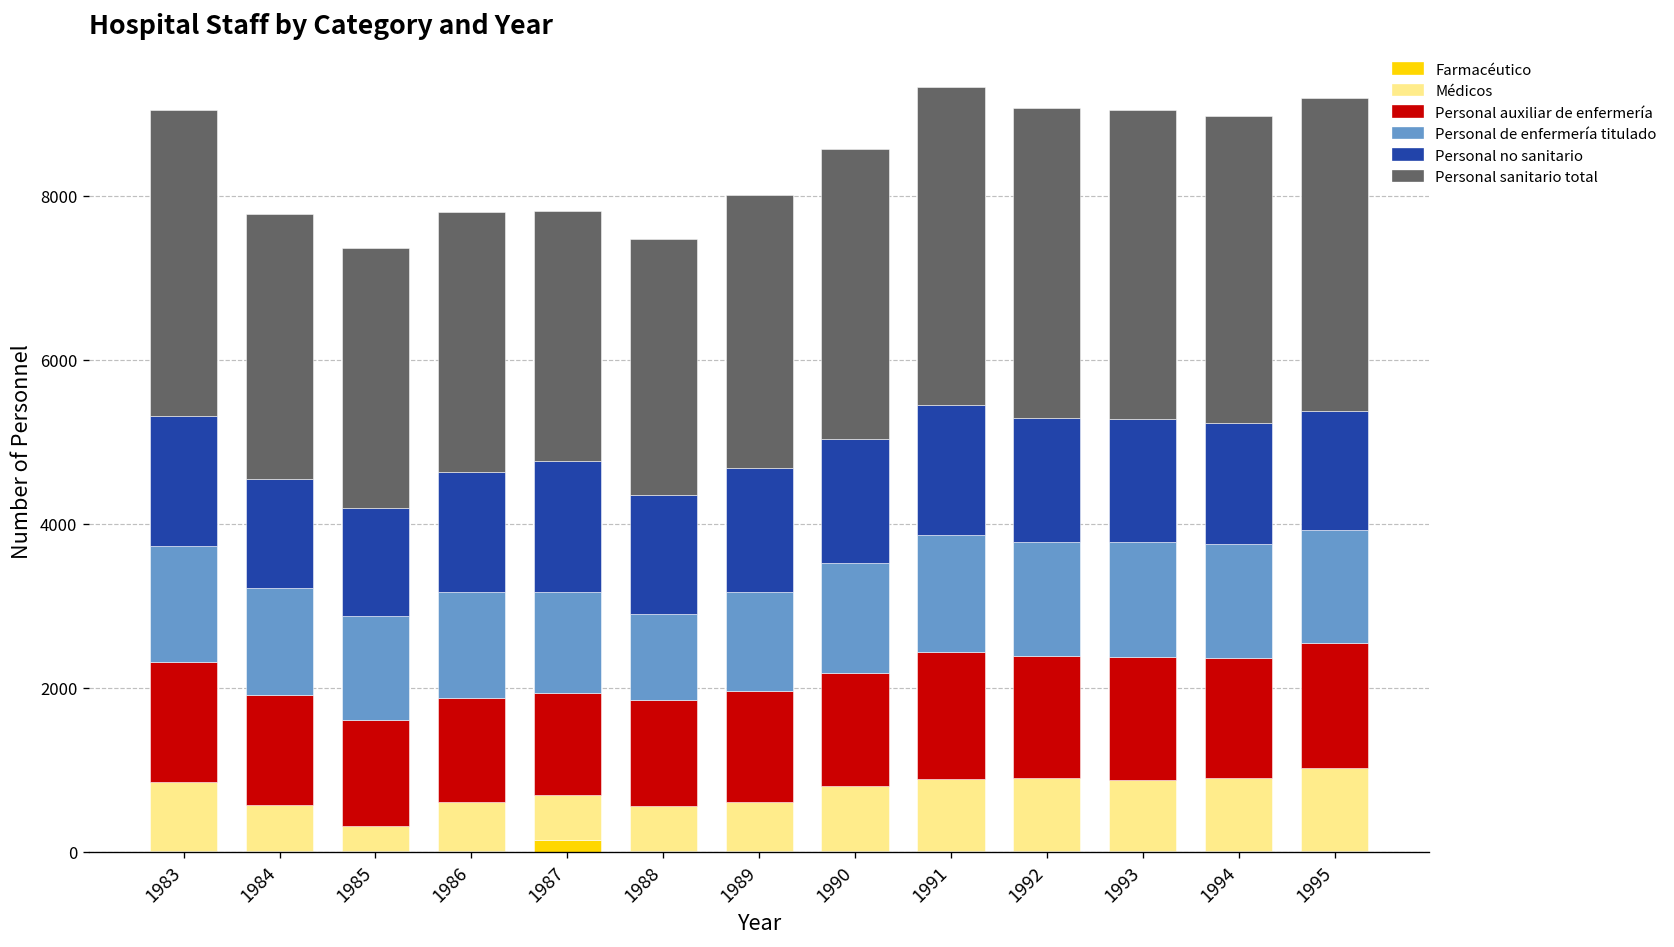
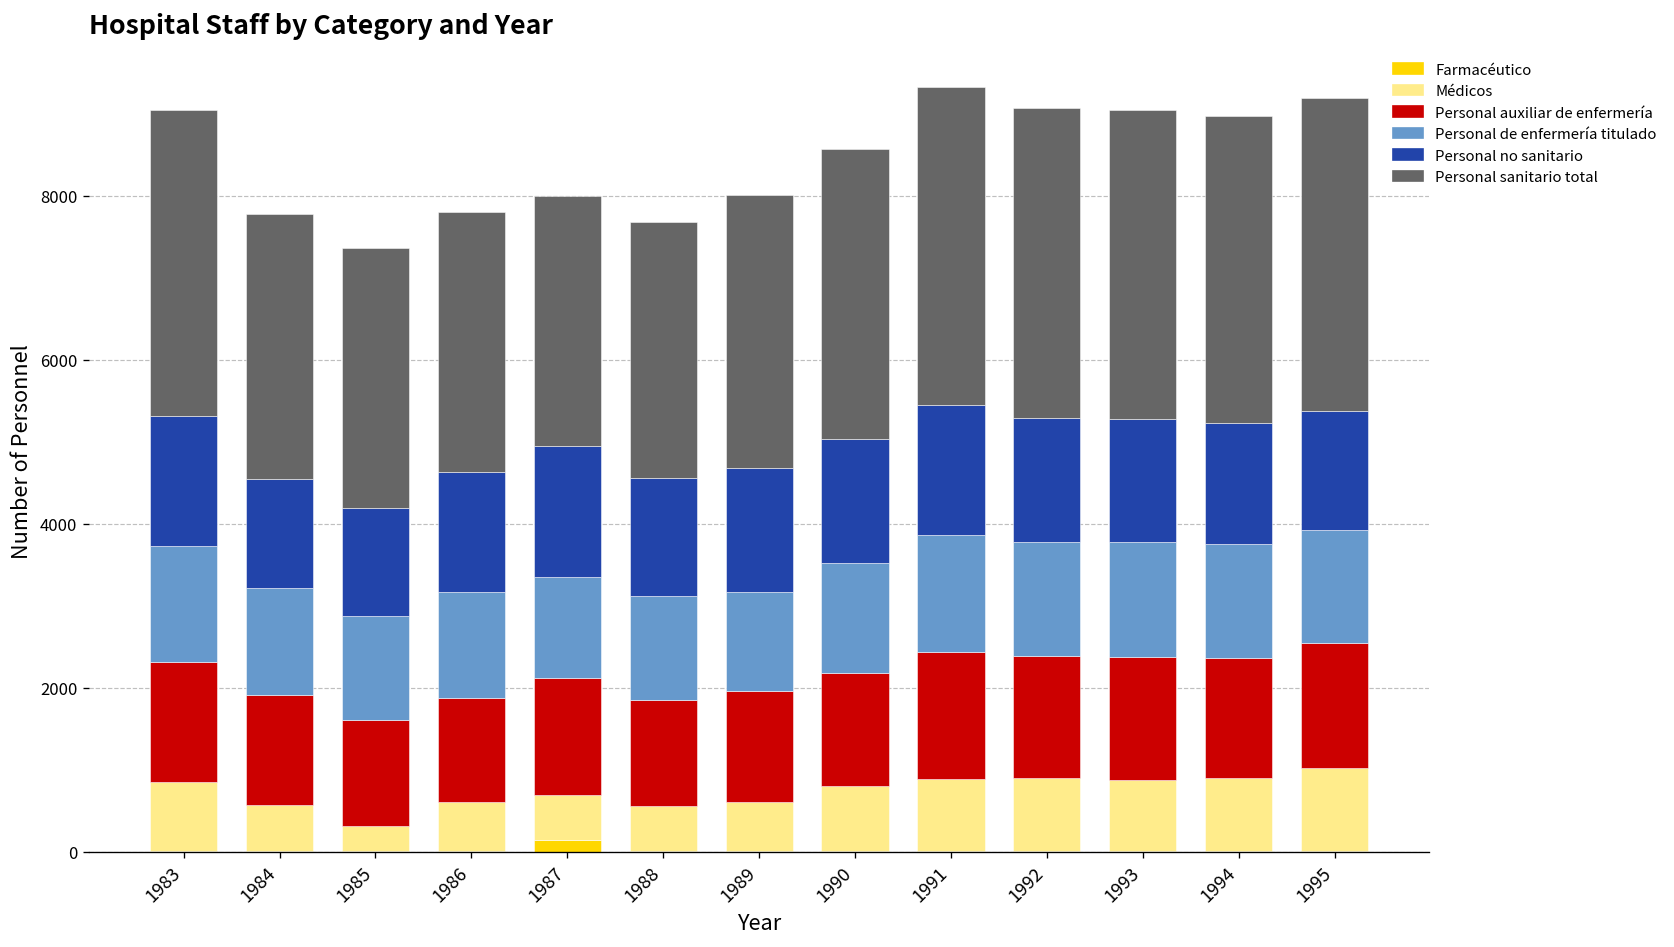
Personal auxiliar de enfermería, 1987: 1200 -> 1400
Personal de enfermería titulado, 1988: 1100 -> 1300
